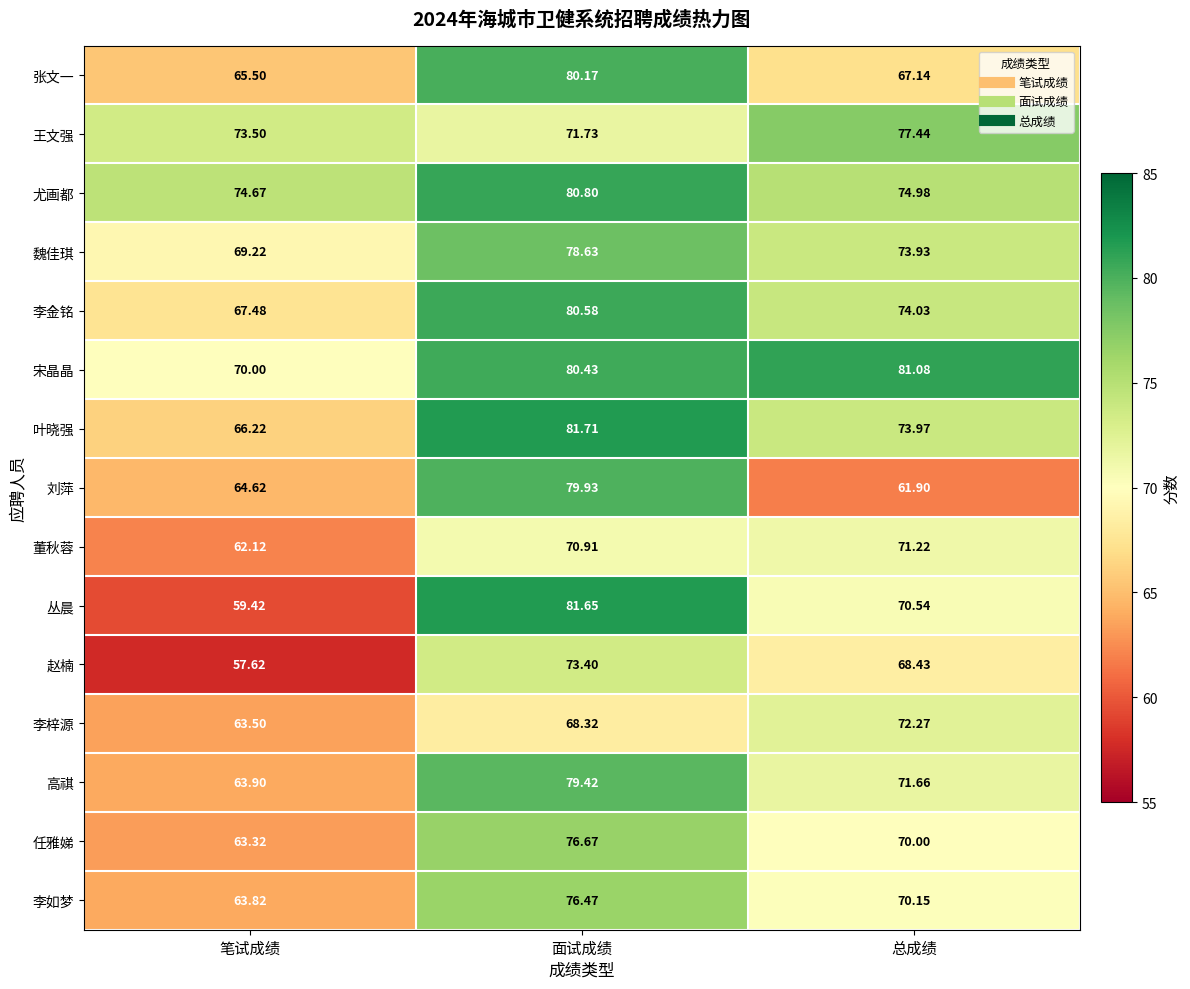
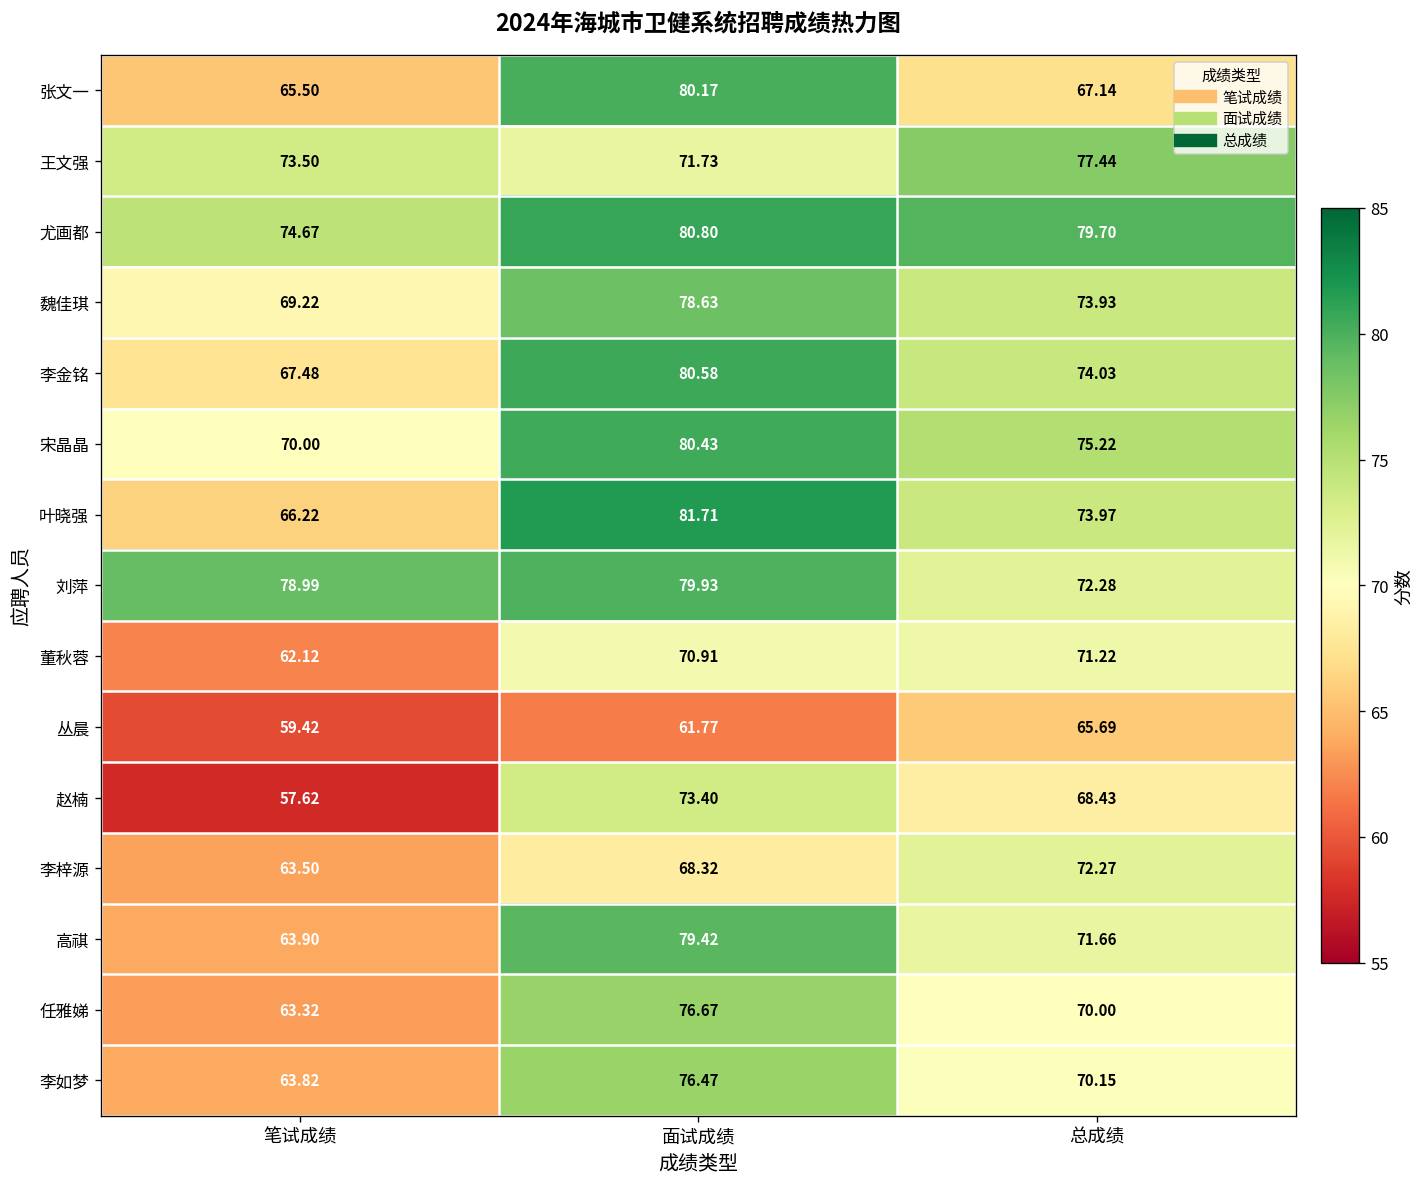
尤画都, 总成绩: 74.98 -> 79.70
宋晶晶, 总成绩: 81.08 -> 75.22
刘萍, 笔试成绩: 64.62 -> 78.99
刘萍, 总成绩: 61.90 -> 72.28
丛晨, 面试成绩: 81.65 -> 61.77
丛晨, 总成绩: 70.54 -> 65.69
